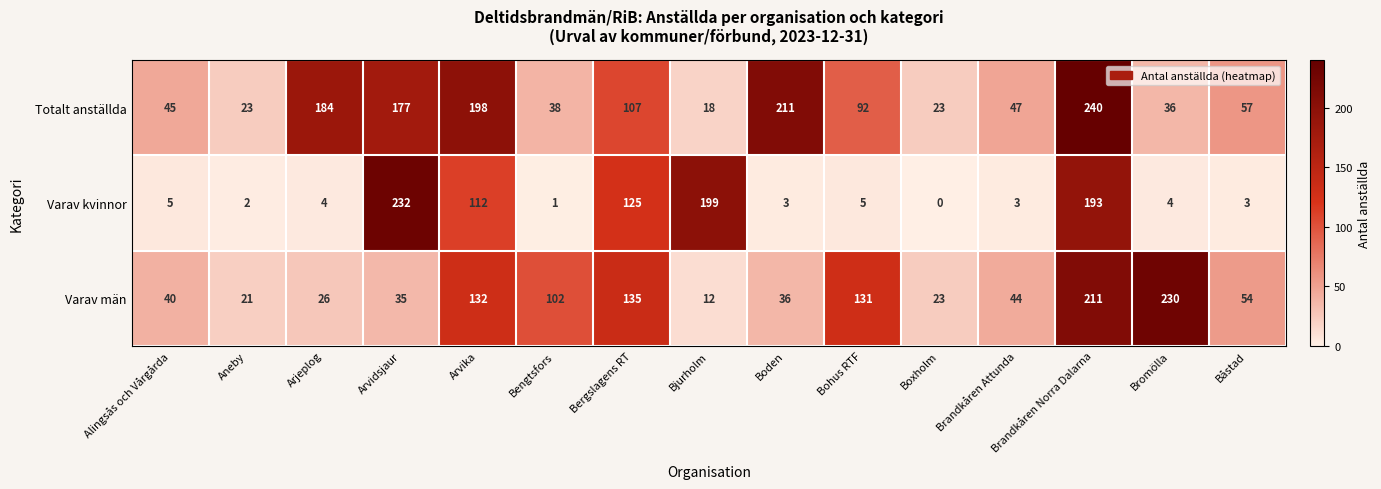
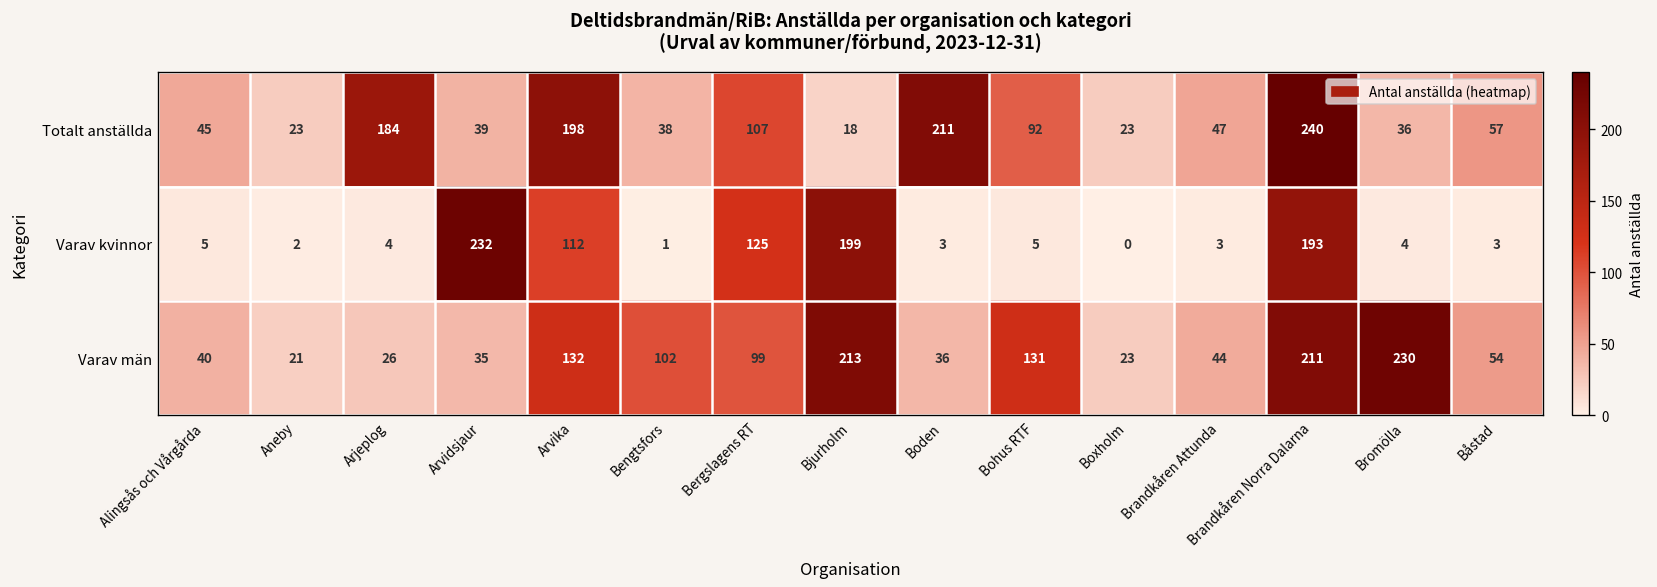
Totalt anställda, Arvidsjaur: 177 -> 39
Varav män, Bergslagens RT: 135 -> 99
Varav män, Bjurholm: 12 -> 213
